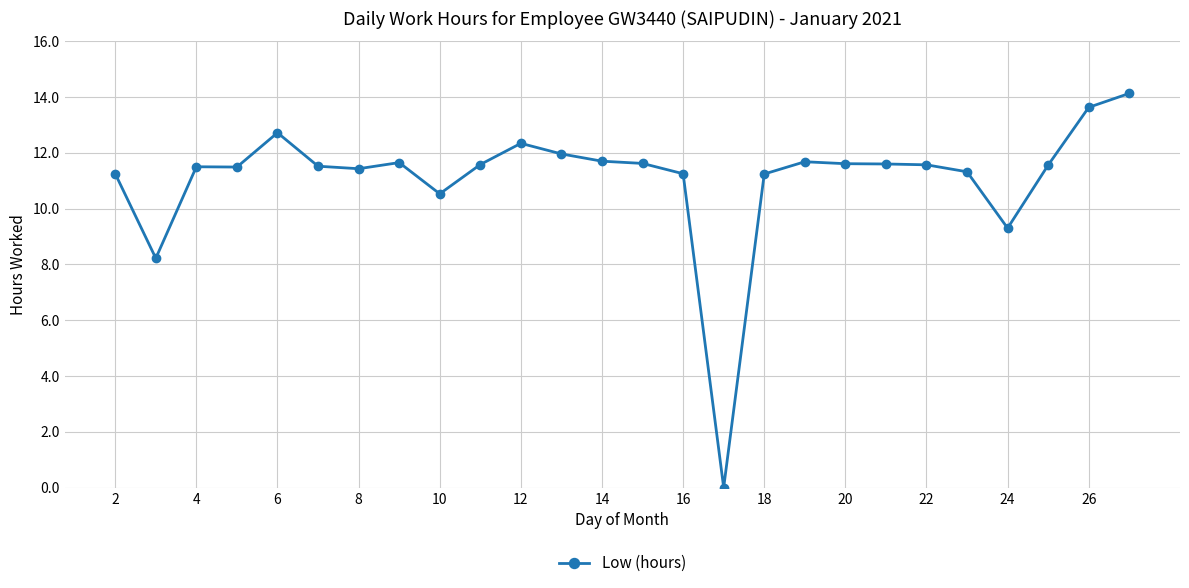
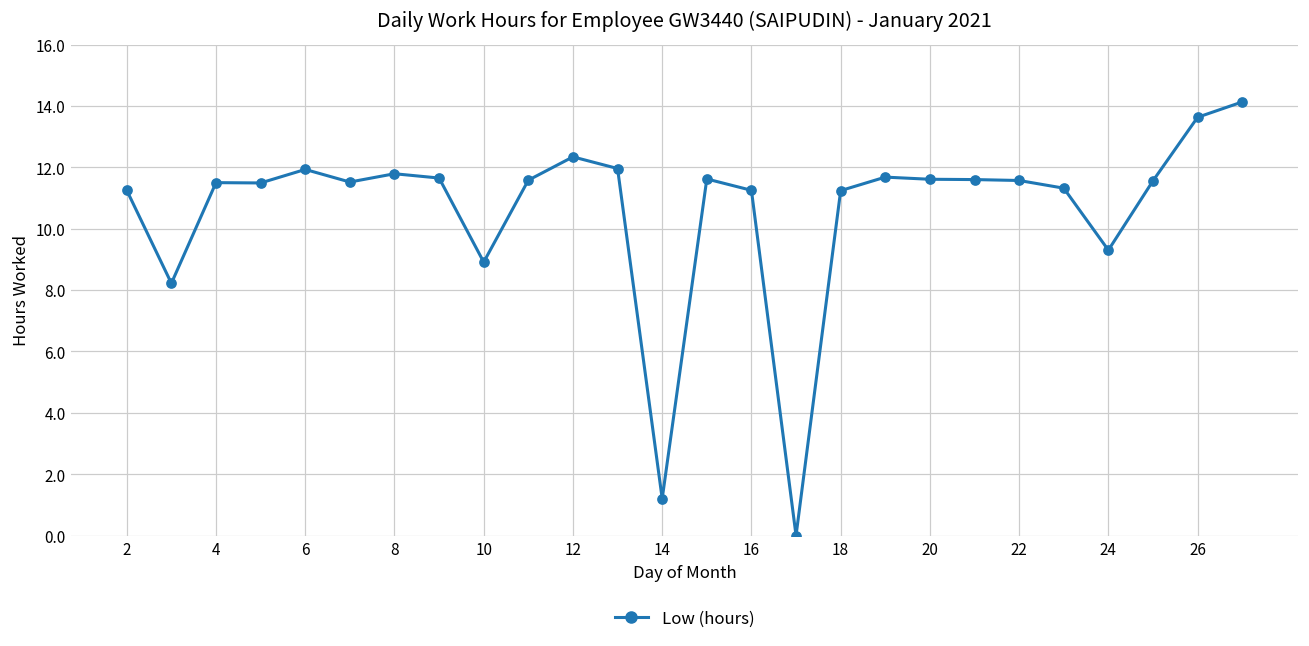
6: 12.7 -> 11.9
8: 11.4 -> 11.8
10: 10.5 -> 8.9
14: 11.7 -> 1.2
